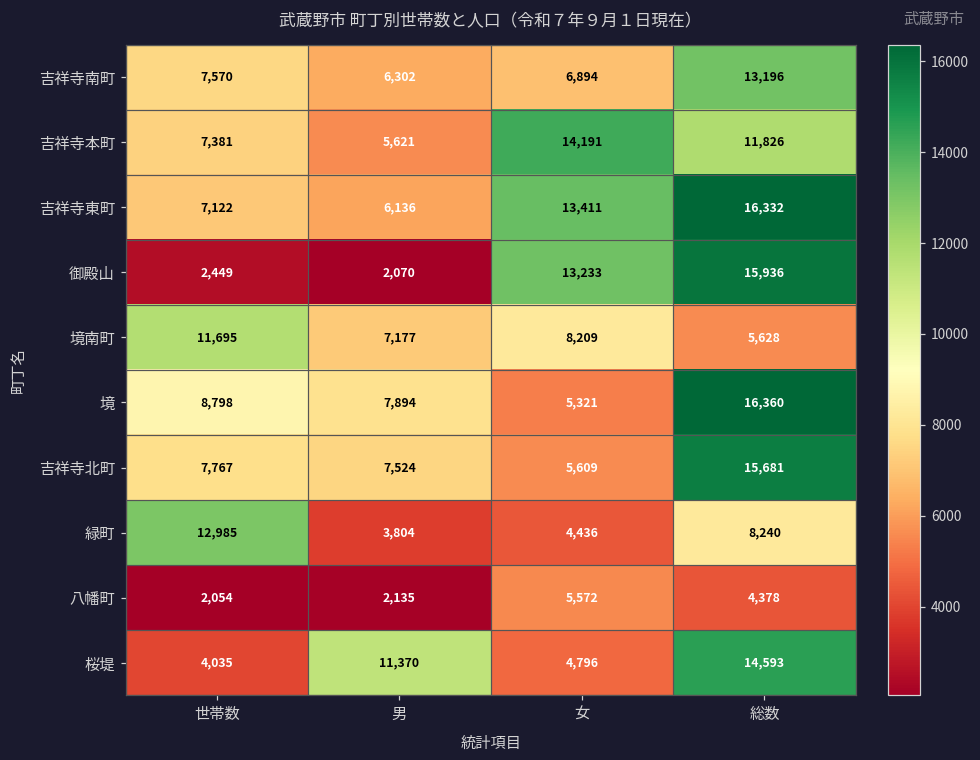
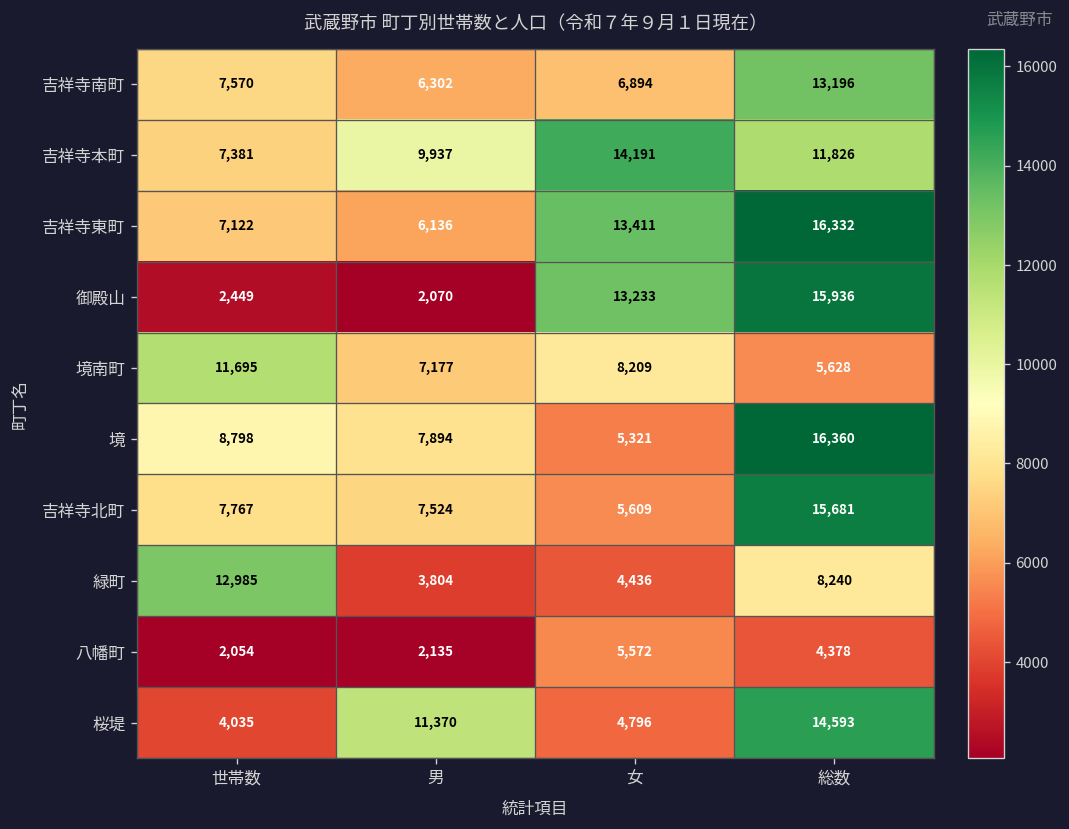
吉祥寺本町, 男: 5,621 -> 9,937
